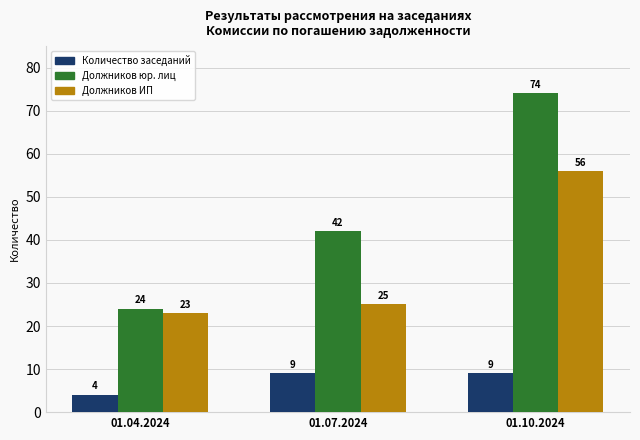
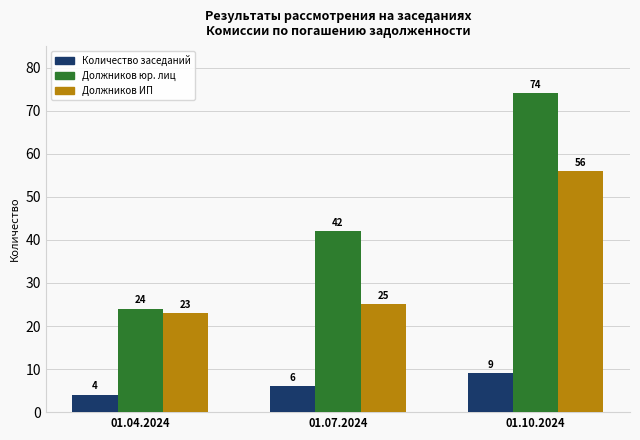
Количество заседаний, 01.07.2024: 9 -> 6
